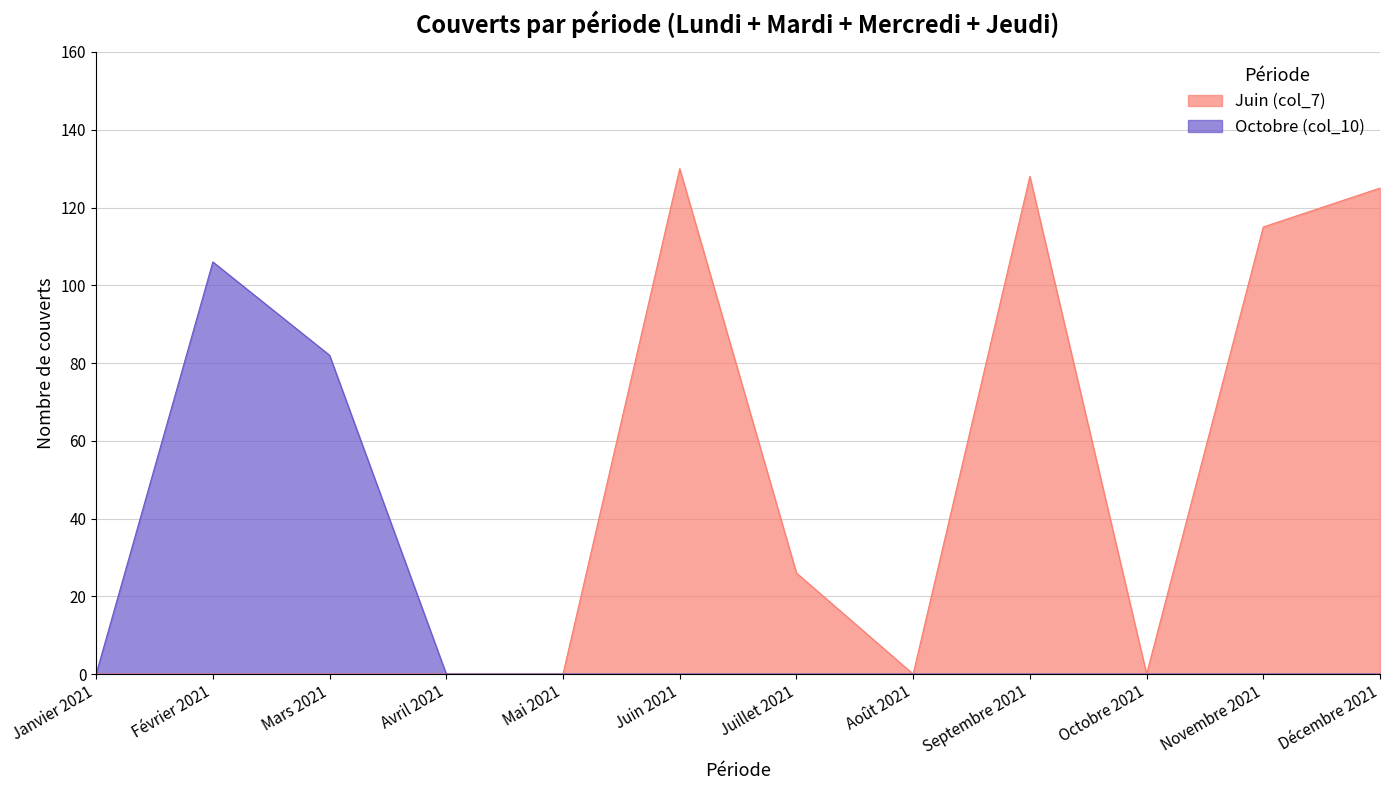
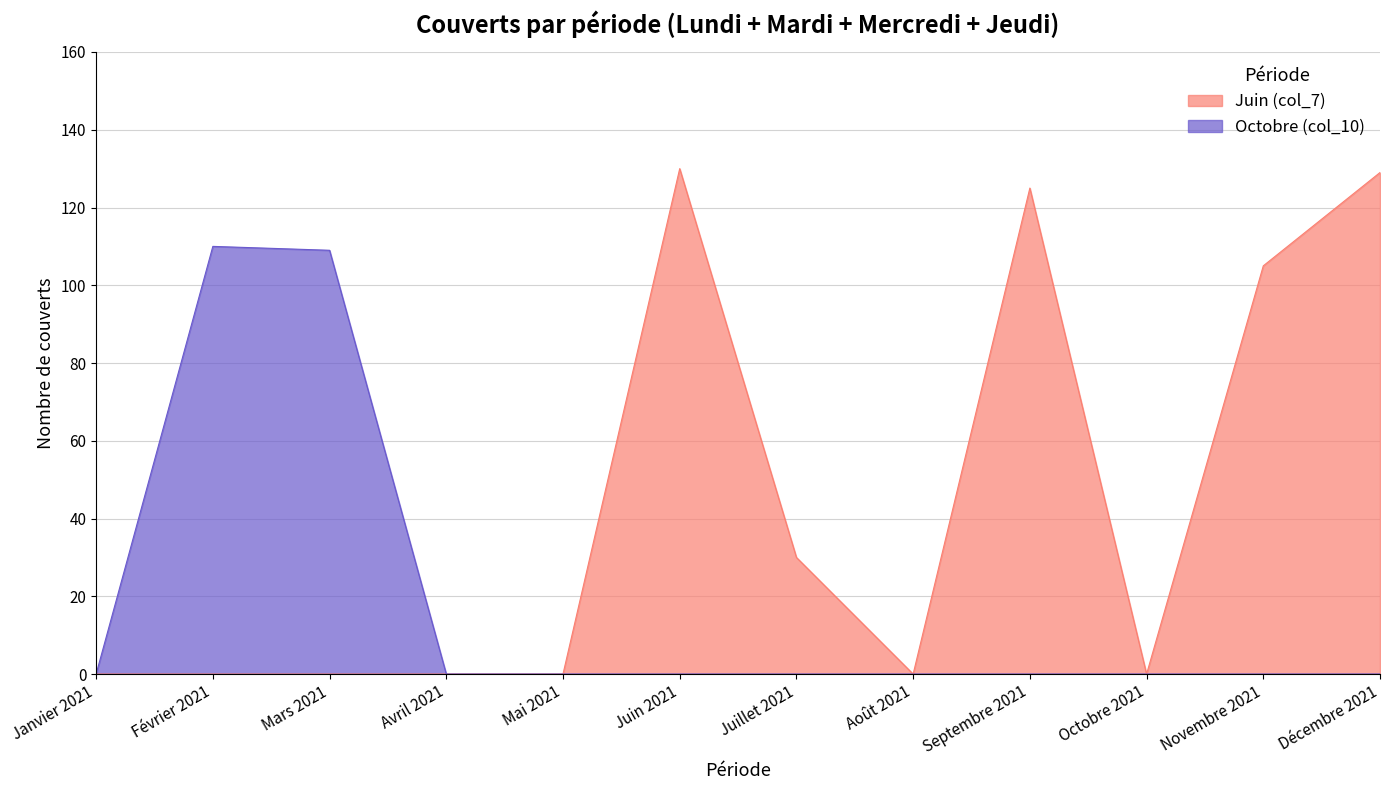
Octobre (col_10), Février 2021: 106 -> 110
Octobre (col_10), Mars 2021: 82 -> 109
Juin (col_7), Juillet 2021: 26 -> 30
Juin (col_7), Septembre 2021: 128 -> 125
Juin (col_7), Novembre 2021: 115 -> 105
Juin (col_7), Décembre 2021: 125 -> 129
